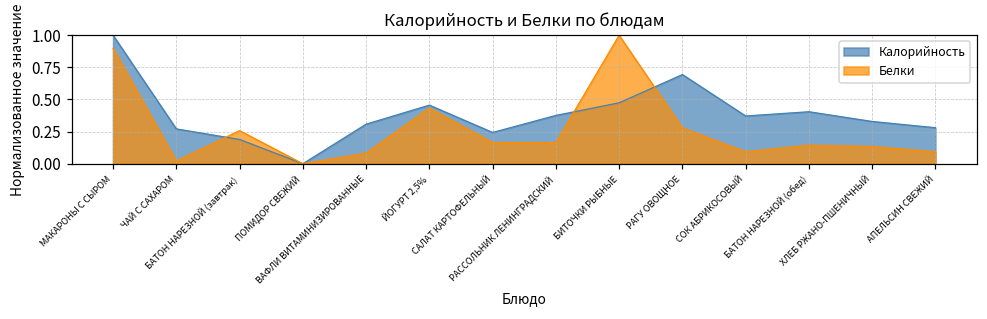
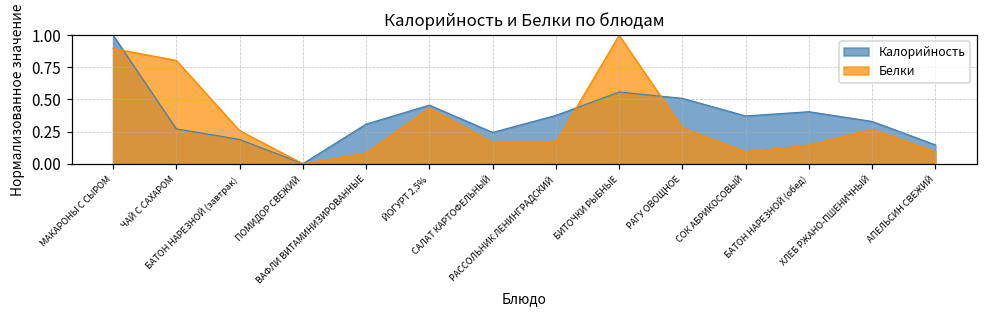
Белки, ЧАЙ С САХАРОМ: 0.02 -> 0.80
Калорийность, БИТОЧКИ РЫБНЫЕ: 0.47 -> 0.56
Калорийность, РАГУ ОВОЩНОЕ: 0.69 -> 0.51
Белки, ХЛЕБ РЖАНО-ПШЕНИЧНЫЙ: 0.13 -> 0.27
Калорийность, АПЕЛЬСИН СВЕЖИЙ: 0.28 -> 0.15
